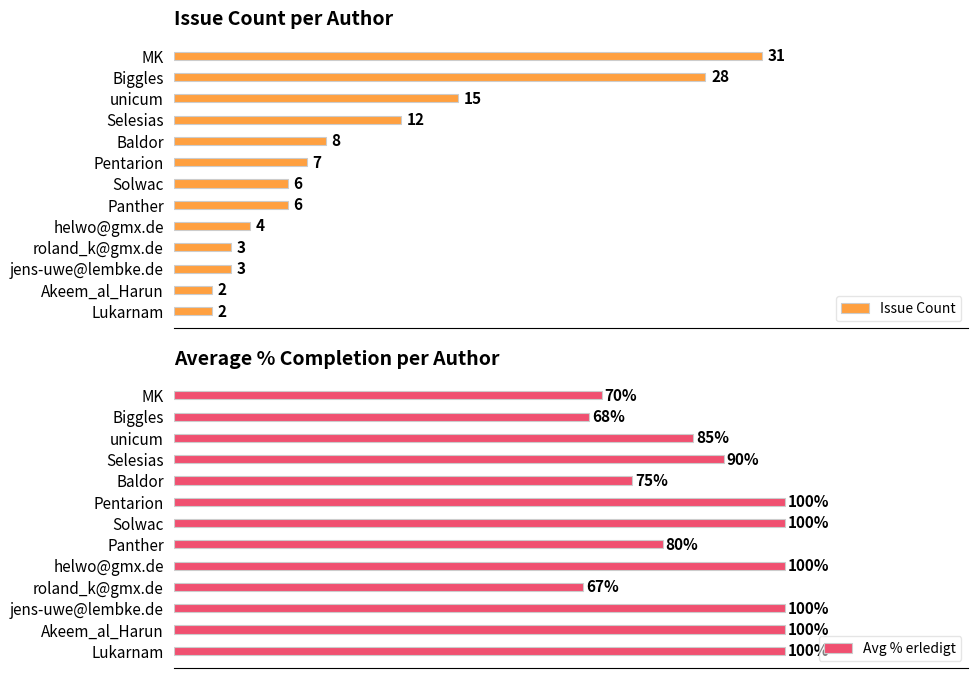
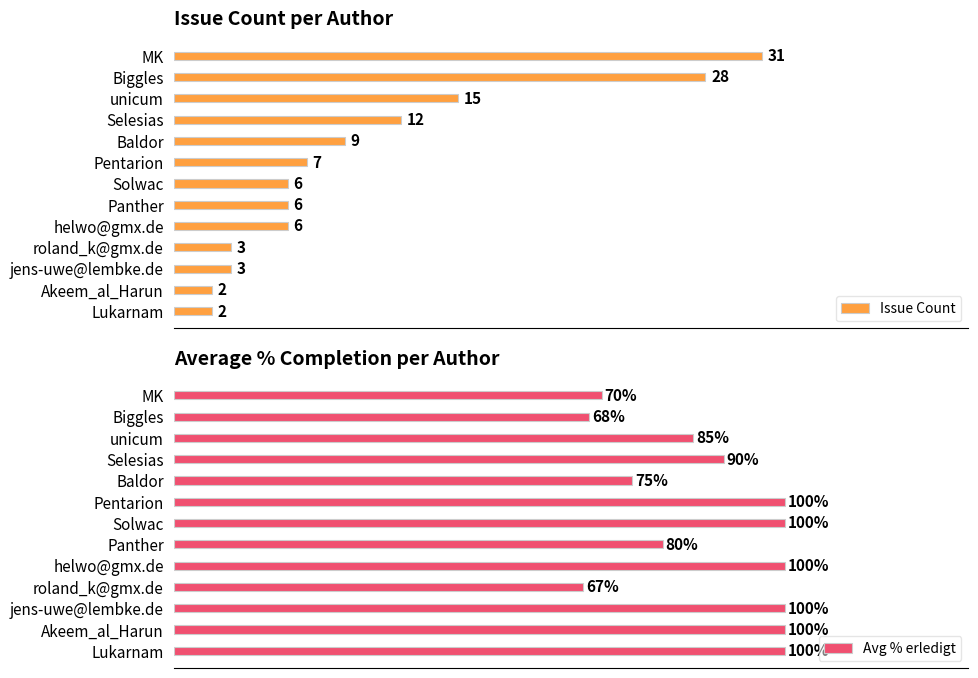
Issue Count per Author, Baldor: 8 -> 9
Issue Count per Author, helwo@gmx.de: 4 -> 6
